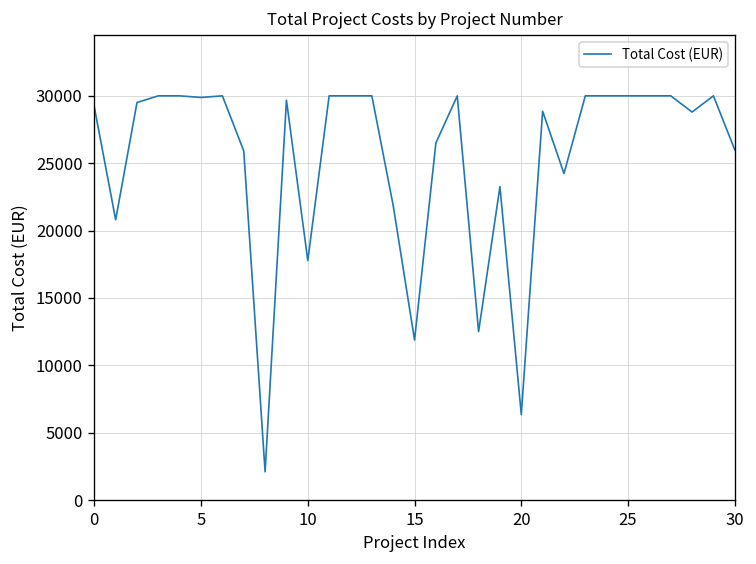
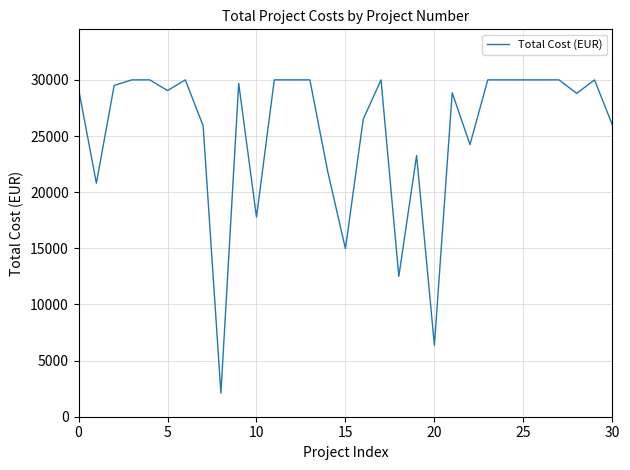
5: 29900 -> 29000
15: 11900 -> 15000
